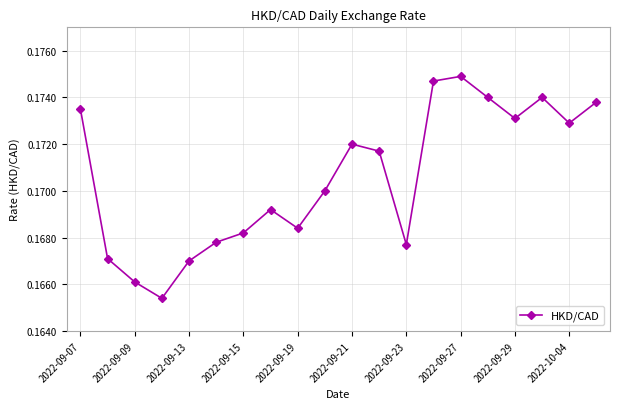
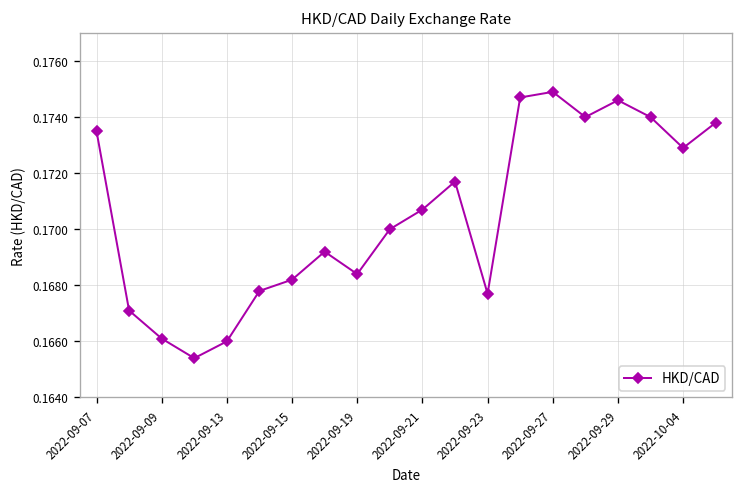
2022-09-13: 0.167 -> 0.166
2022-09-21: 0.1720 -> 0.1707
2022-09-29: 0.1731 -> 0.1746
